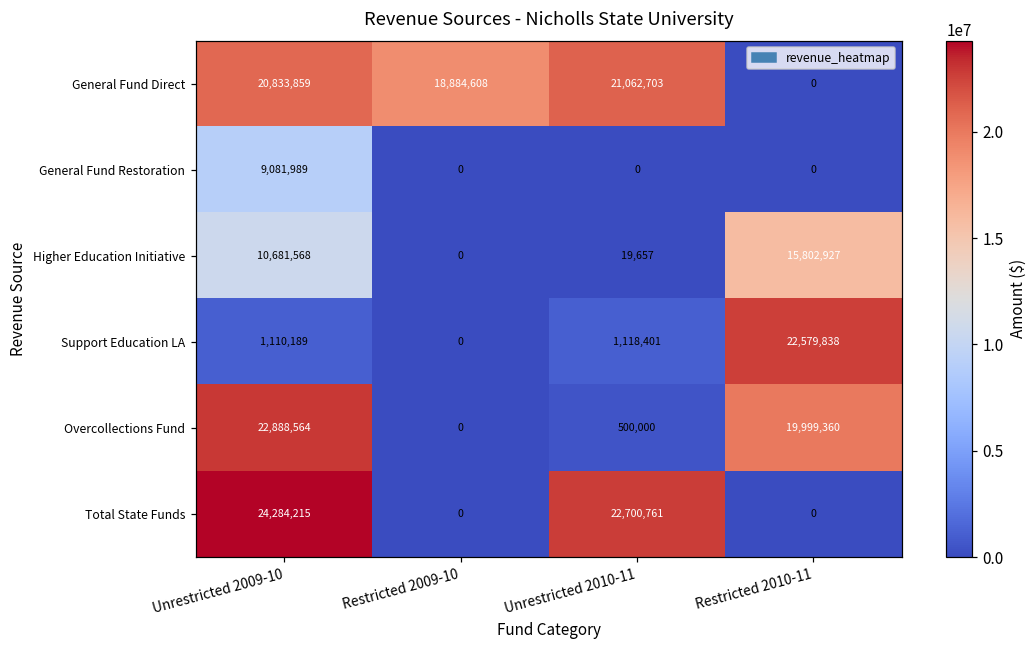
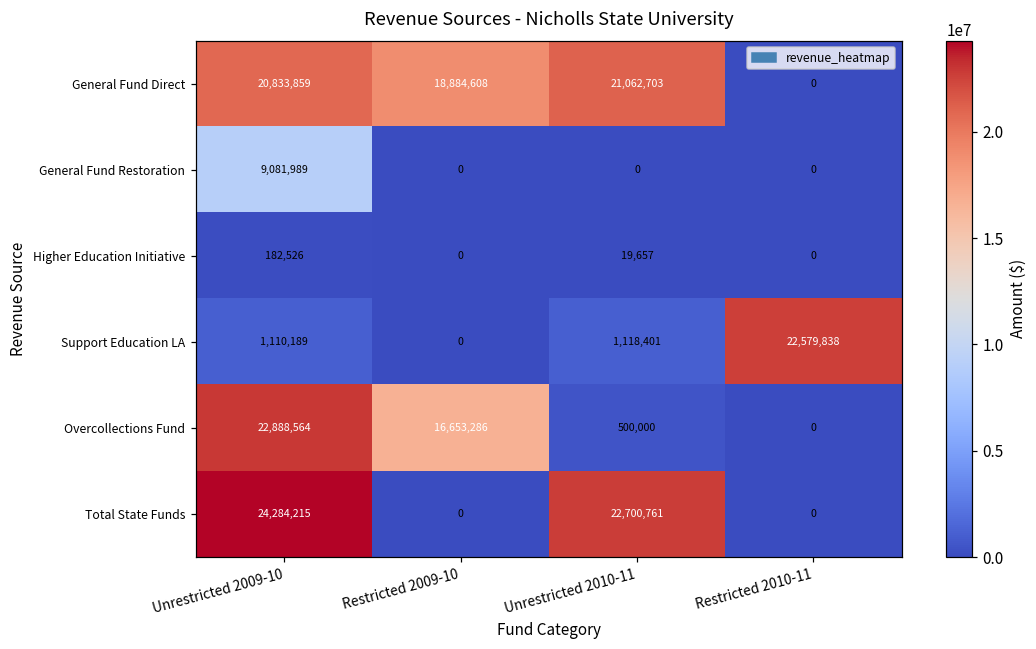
Higher Education Initiative, Unrestricted 2009-10: 10,681,568 -> 182,526
Higher Education Initiative, Restricted 2010-11: 15,802,927 -> 0
Overcollections Fund, Restricted 2009-10: 0 -> 16,653,286
Overcollections Fund, Restricted 2010-11: 19,999,360 -> 0
